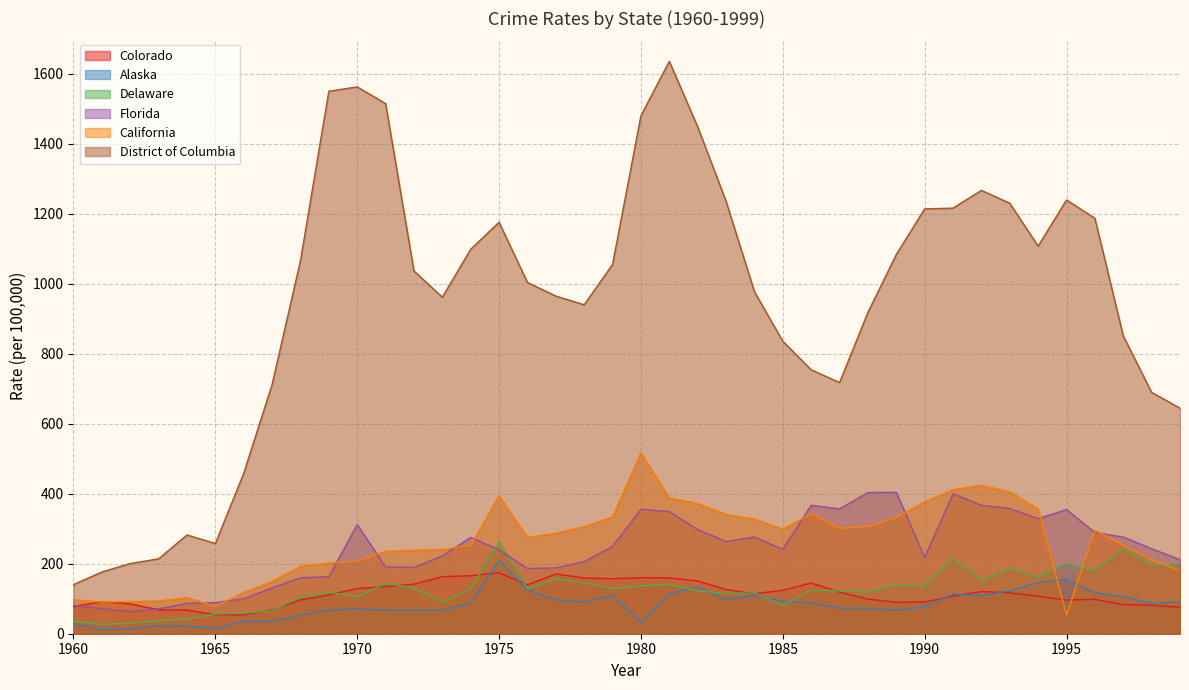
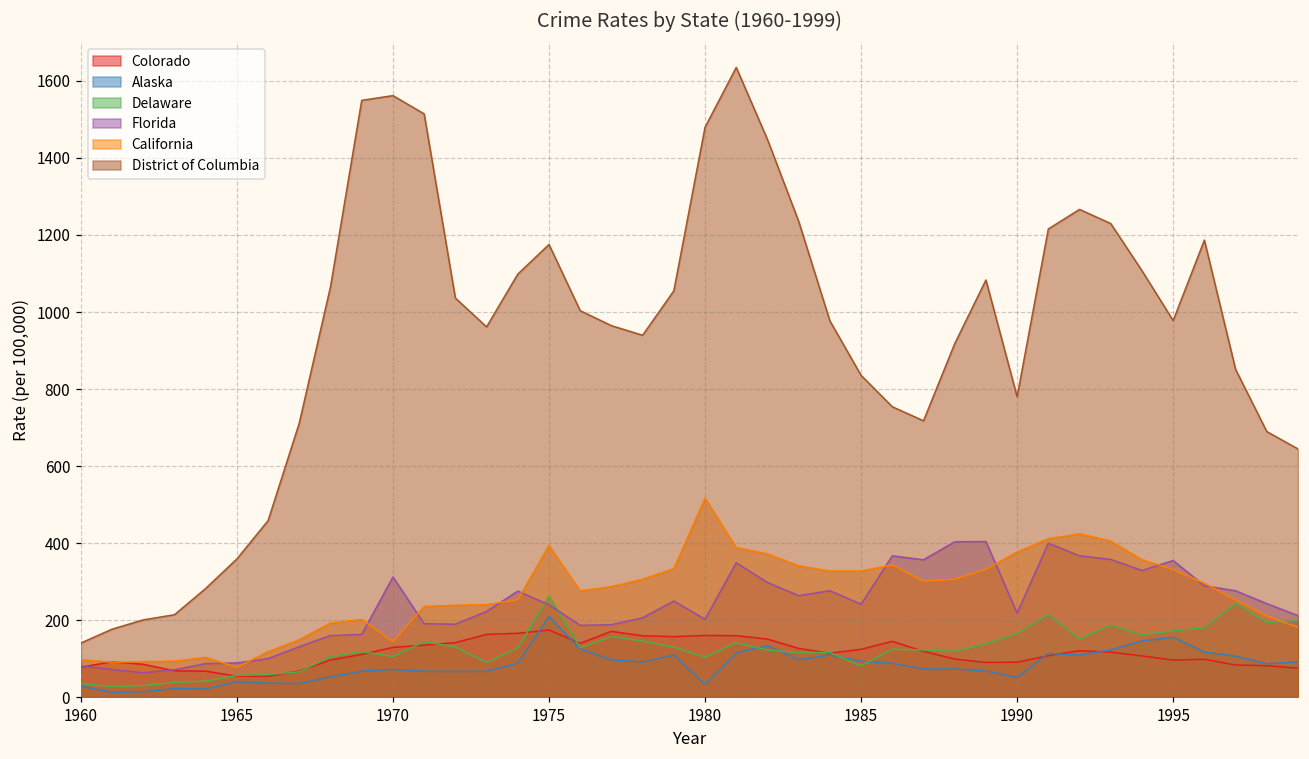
Alaska, 1965: 20 -> 40
District of Columbia, 1965: 260 -> 360
California, 1970: 210 -> 140
Delaware, 1980: 140 -> 100
Florida, 1980: 360 -> 200
California, 1985: 300 -> 330
Alaska, 1990: 80 -> 50
Delaware, 1990: 140 -> 160
District of Columbia, 1990: 1210 -> 780
Delaware, 1995: 200 -> 170
California, 1995: 50 -> 330
District of Columbia, 1995: 1240 -> 980
